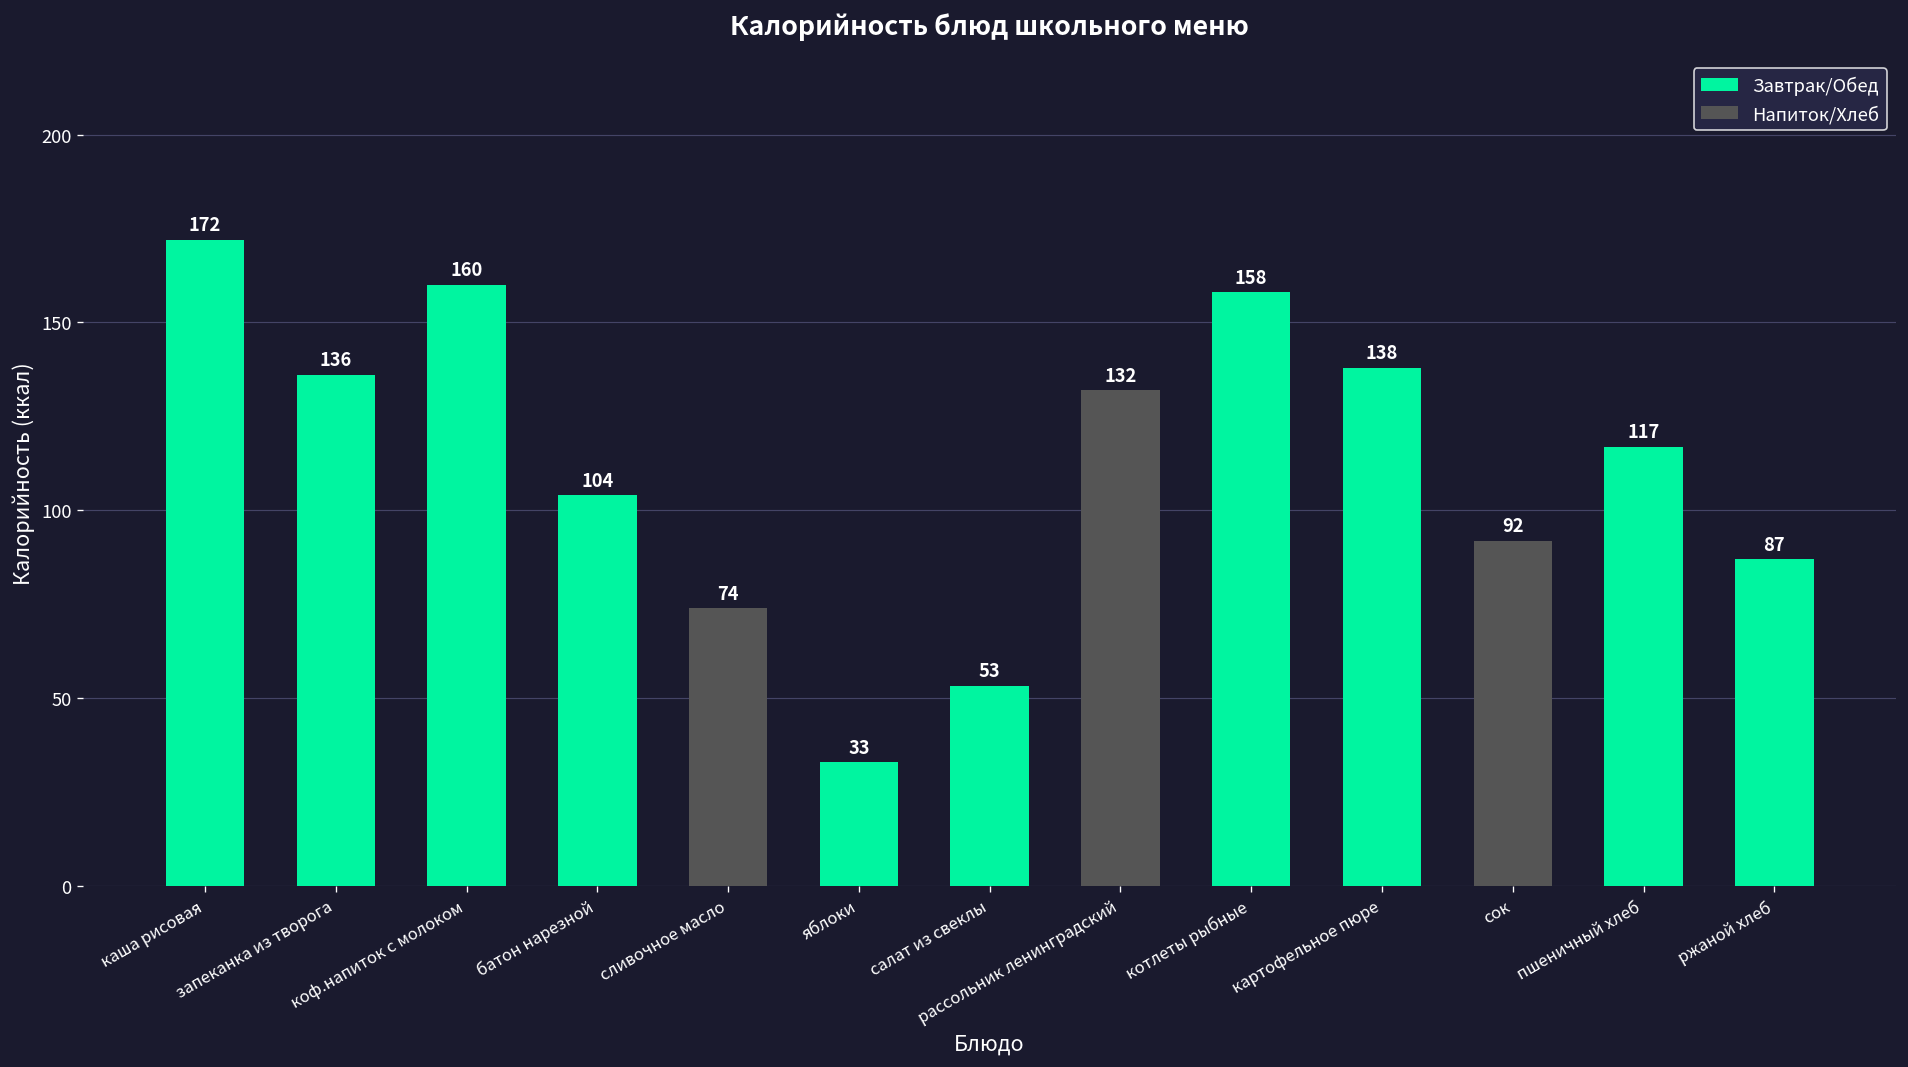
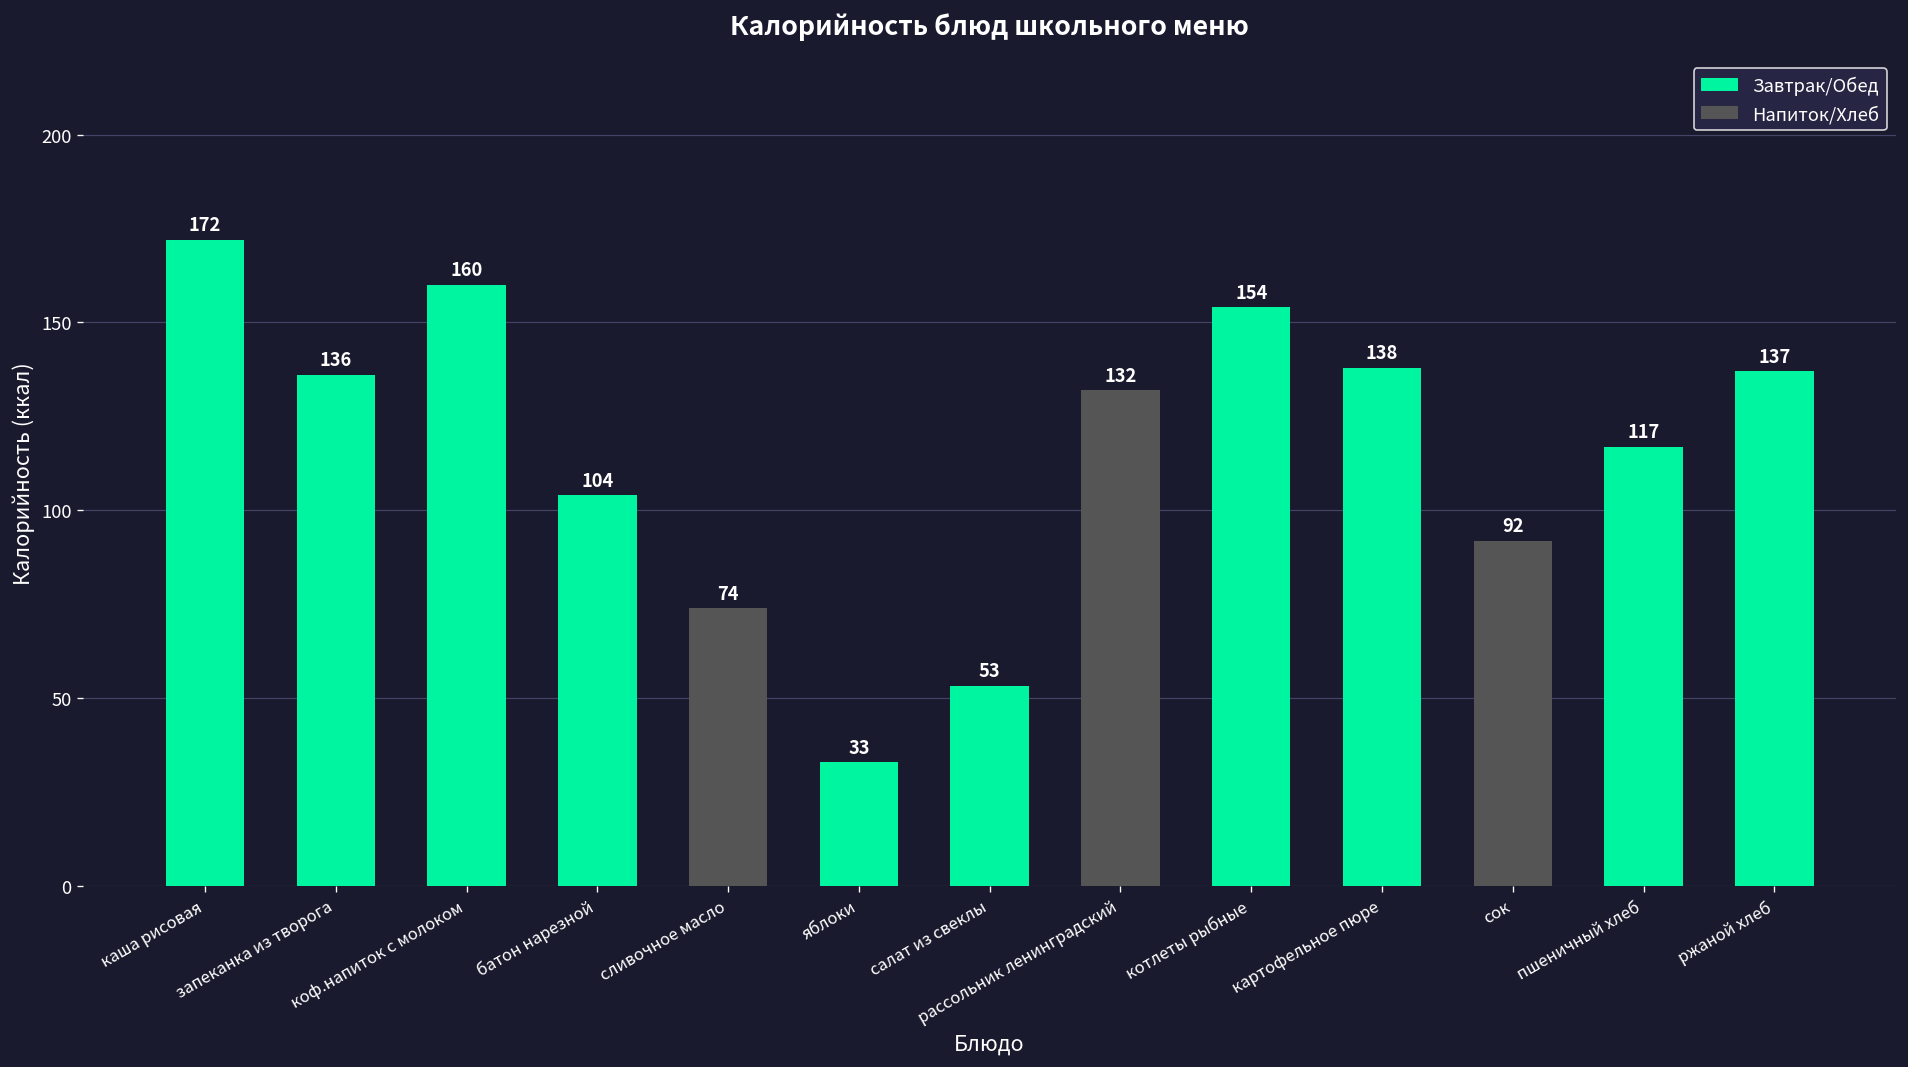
котлеты рыбные: 158 -> 154
ржаной хлеб: 87 -> 137
